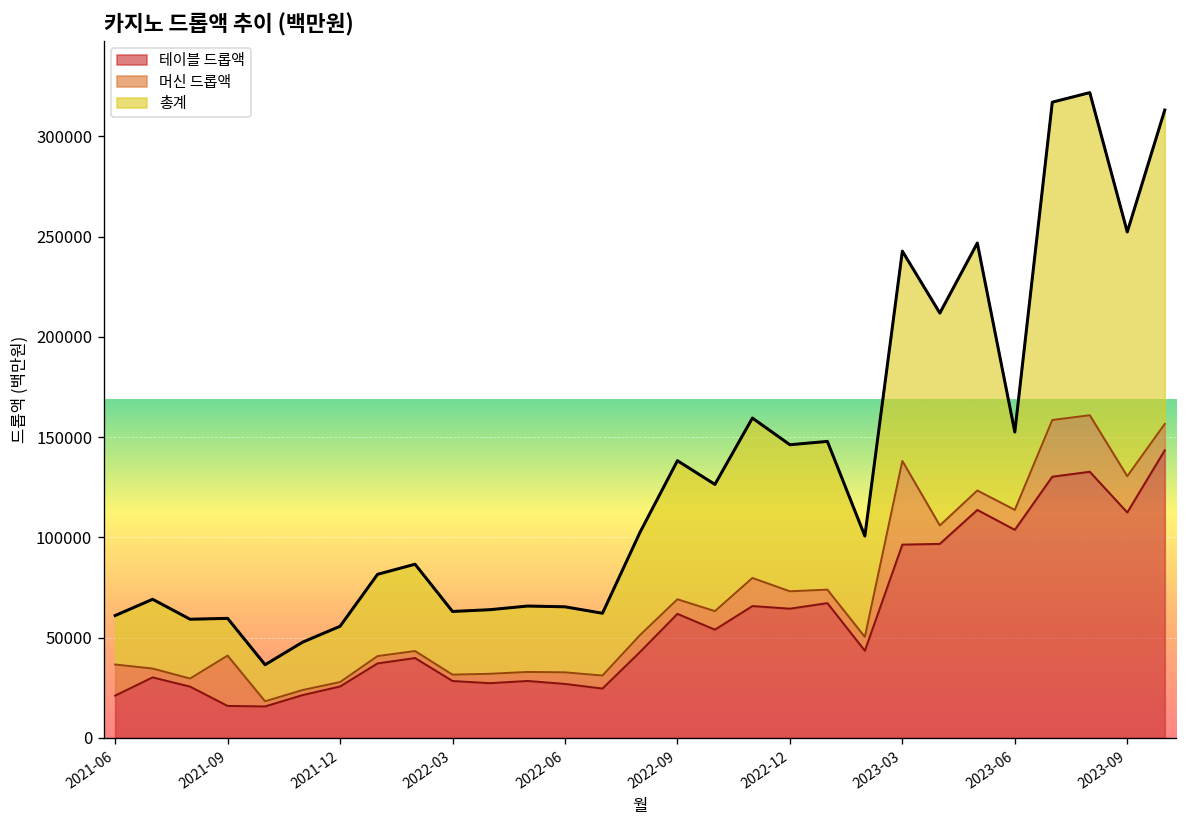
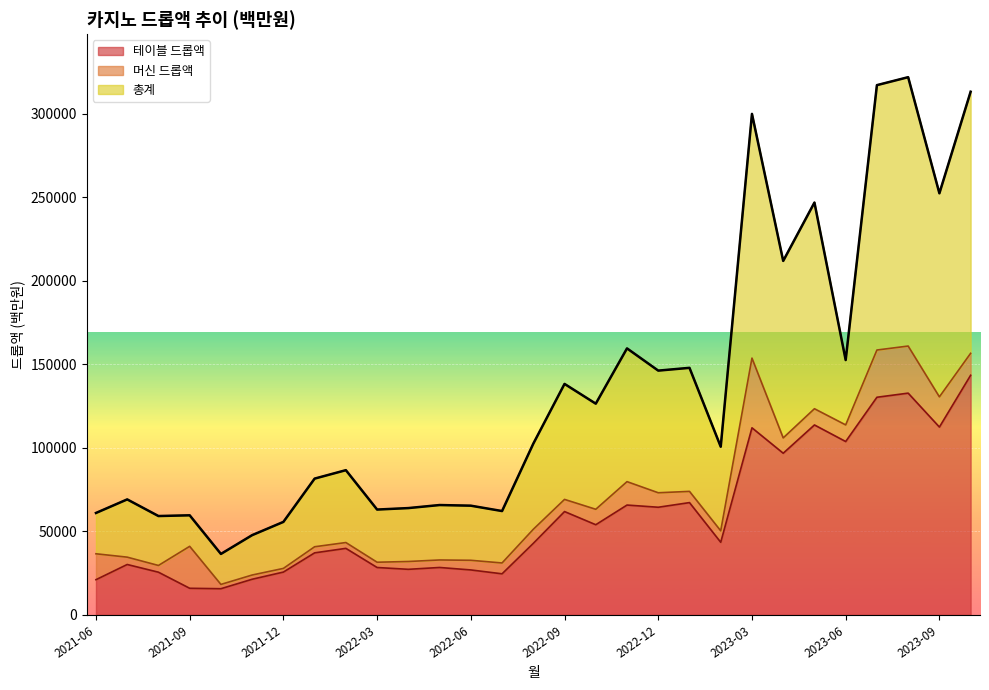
테이블 드롭액, 2023-03: 96000 -> 112000
총계, 2023-03: 105000 -> 146000
